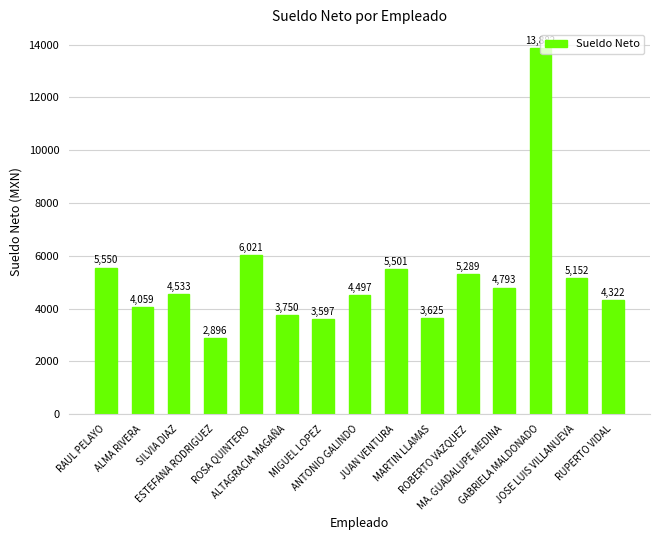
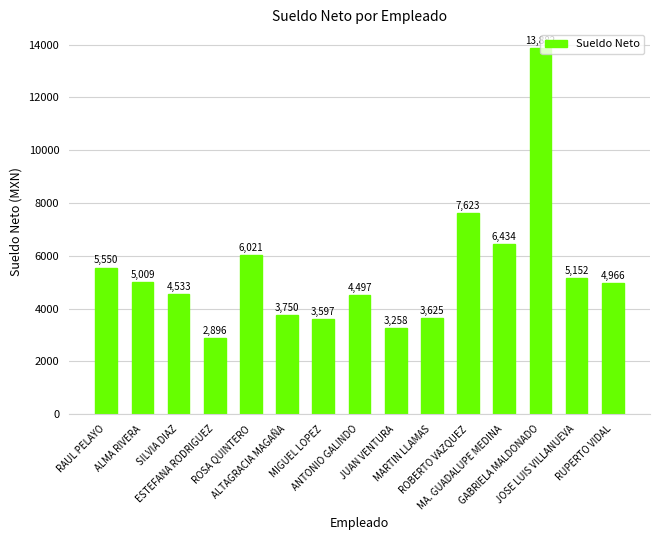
ALMA RIVERA: 4,059 -> 5,009
JUAN VENTURA: 5,501 -> 3,258
ROBERTO VAZQUEZ: 5,289 -> 7,623
MA. GUADALUPE MEDINA: 4,793 -> 6,434
RUPERTO VIDAL: 4,322 -> 4,966
